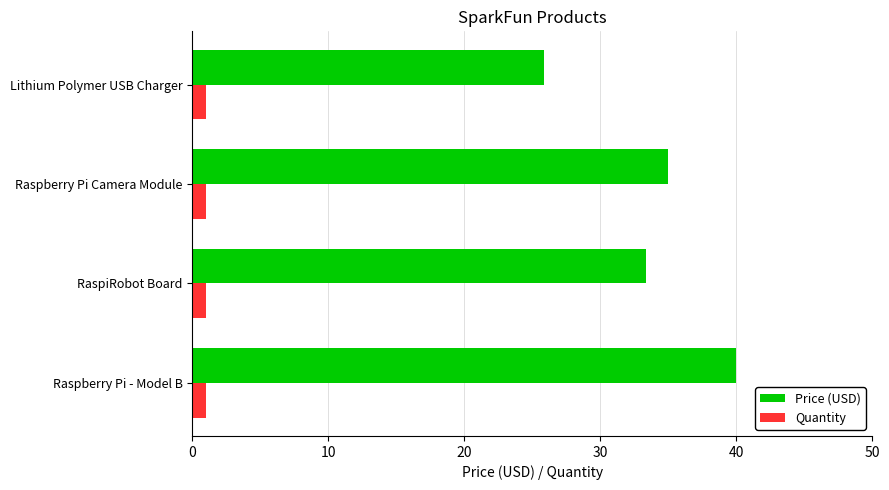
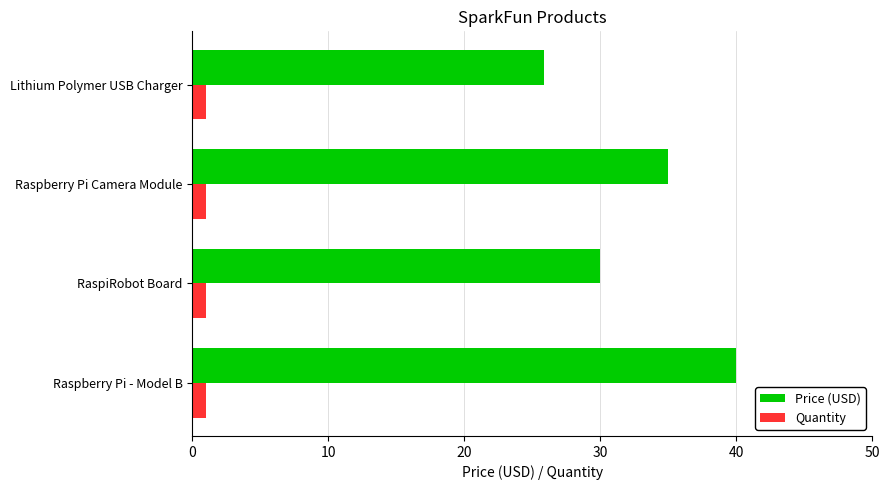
Price (USD), RaspiRobot Board: 33.4 -> 30.0
